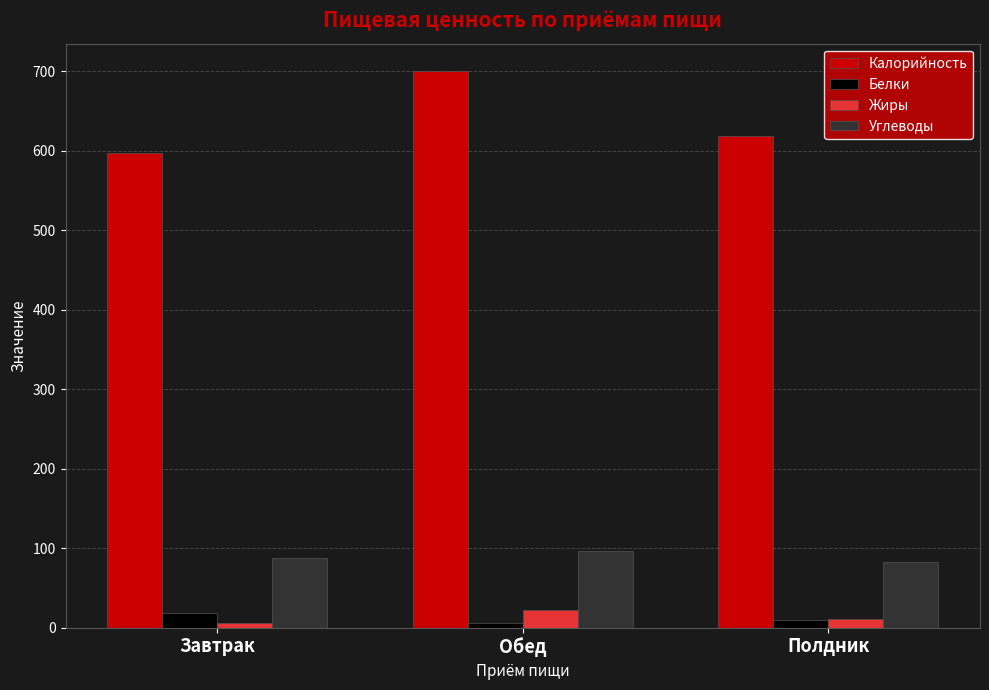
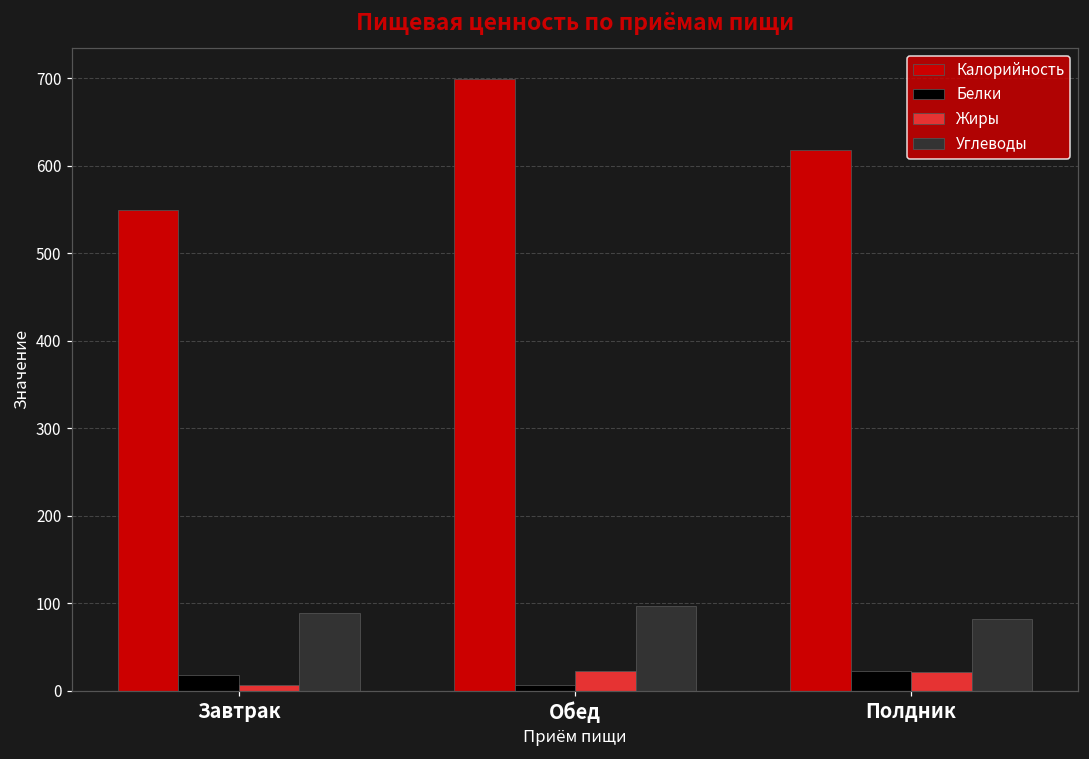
Калорийность, Завтрак: 600 -> 550
Белки, Полдник: 10 -> 20
Жиры, Полдник: 10 -> 20
